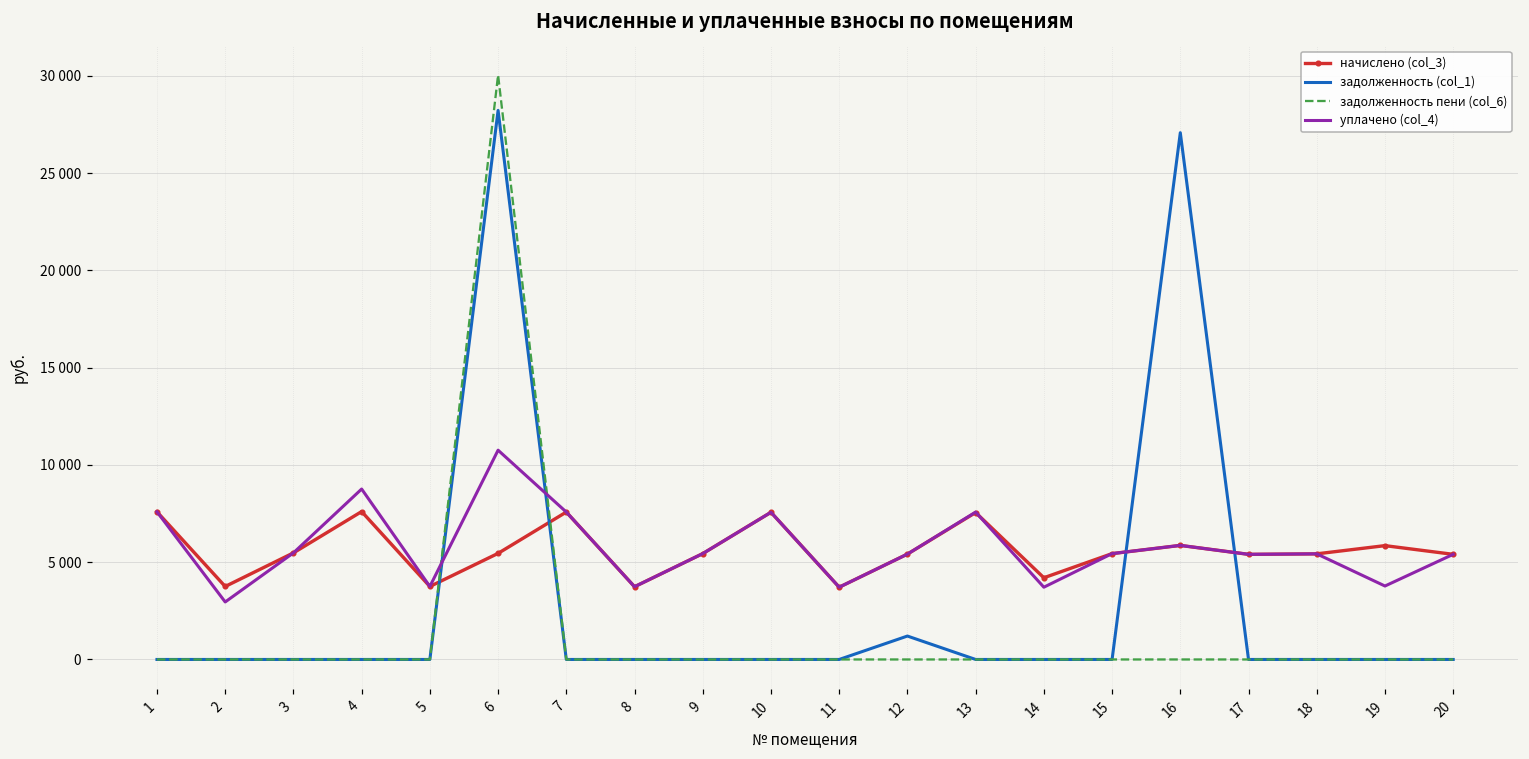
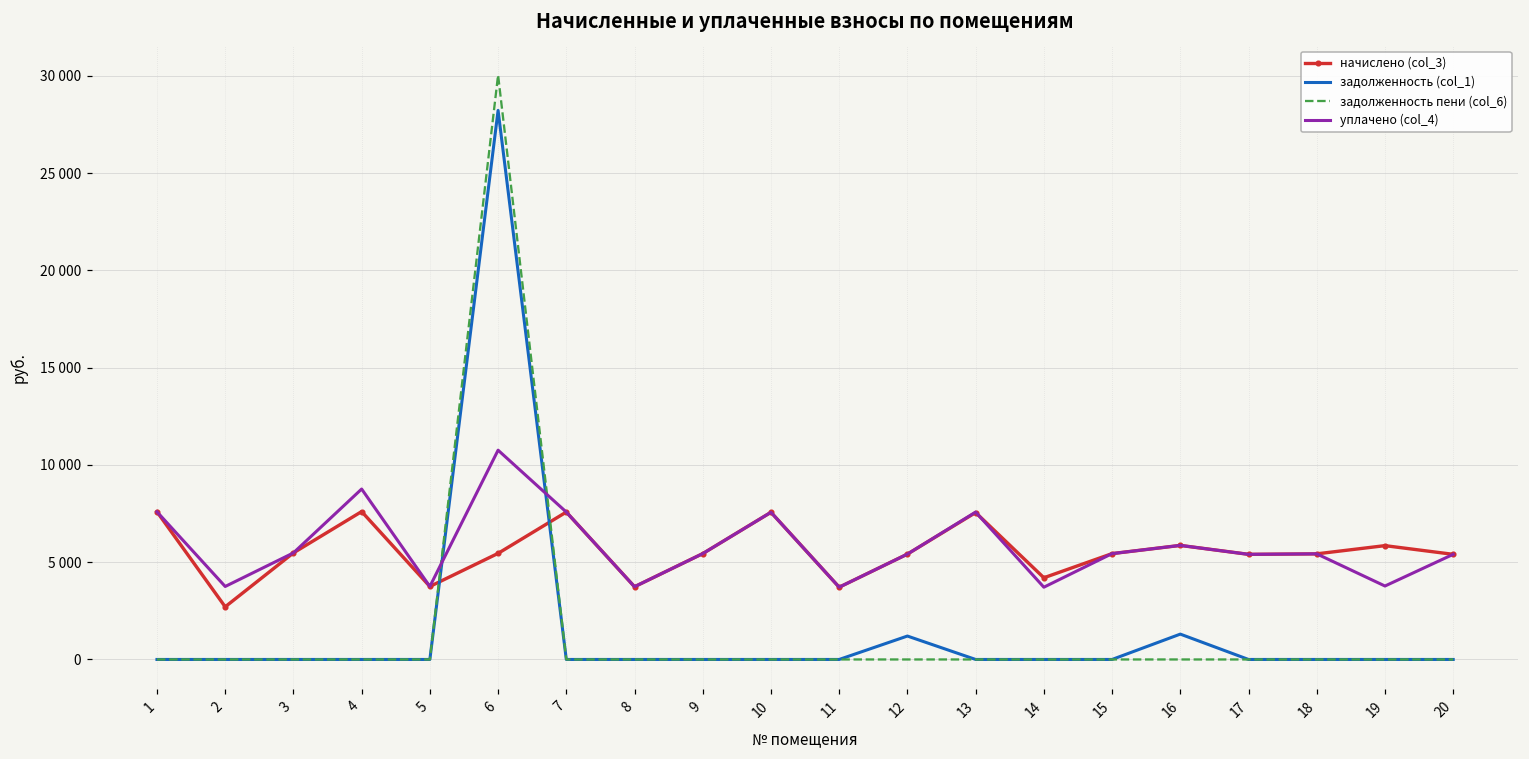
начислено (col_3), 2: 3800 -> 2700
уплачено (col_4), 2: 3000 -> 3800
задолженность (col_1), 16: 27100 -> 1300
